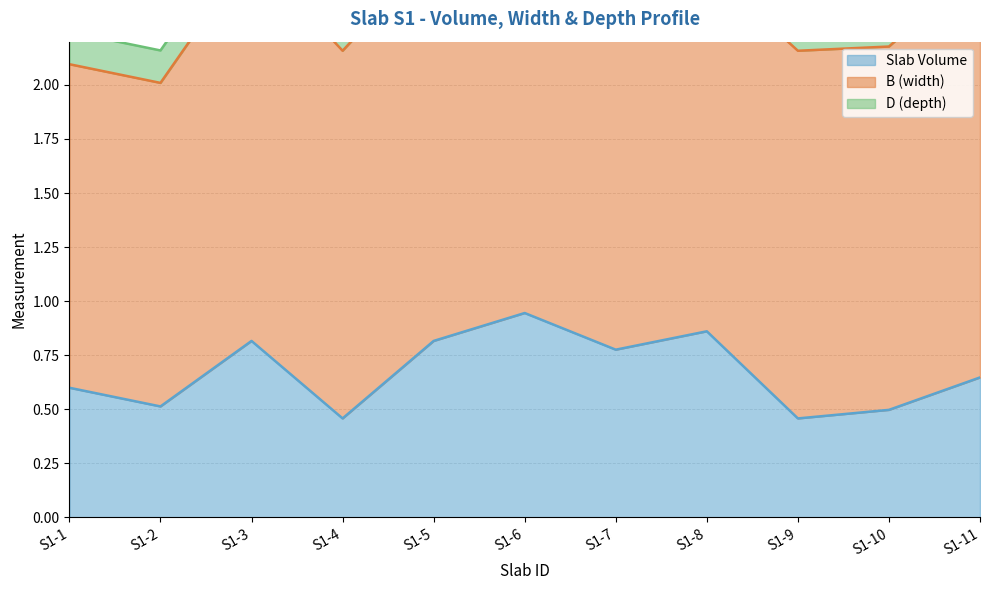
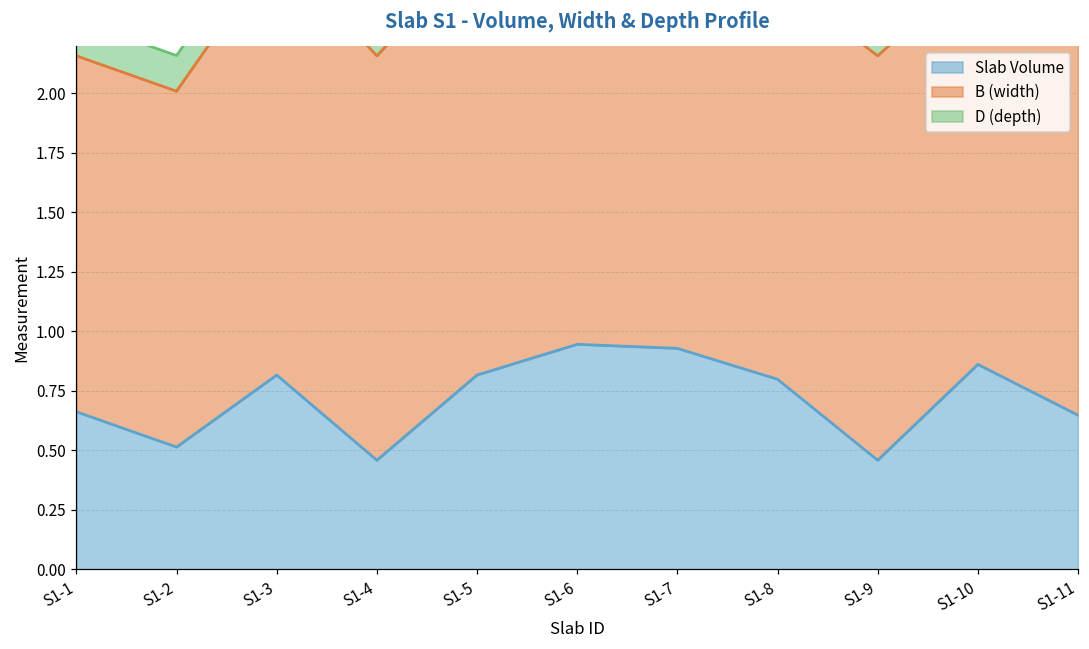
Slab Volume, S1-1: 0.60 -> 0.66
Slab Volume, S1-7: 0.78 -> 0.93
Slab Volume, S1-8: 0.86 -> 0.80
Slab Volume, S1-10: 0.50 -> 0.86
